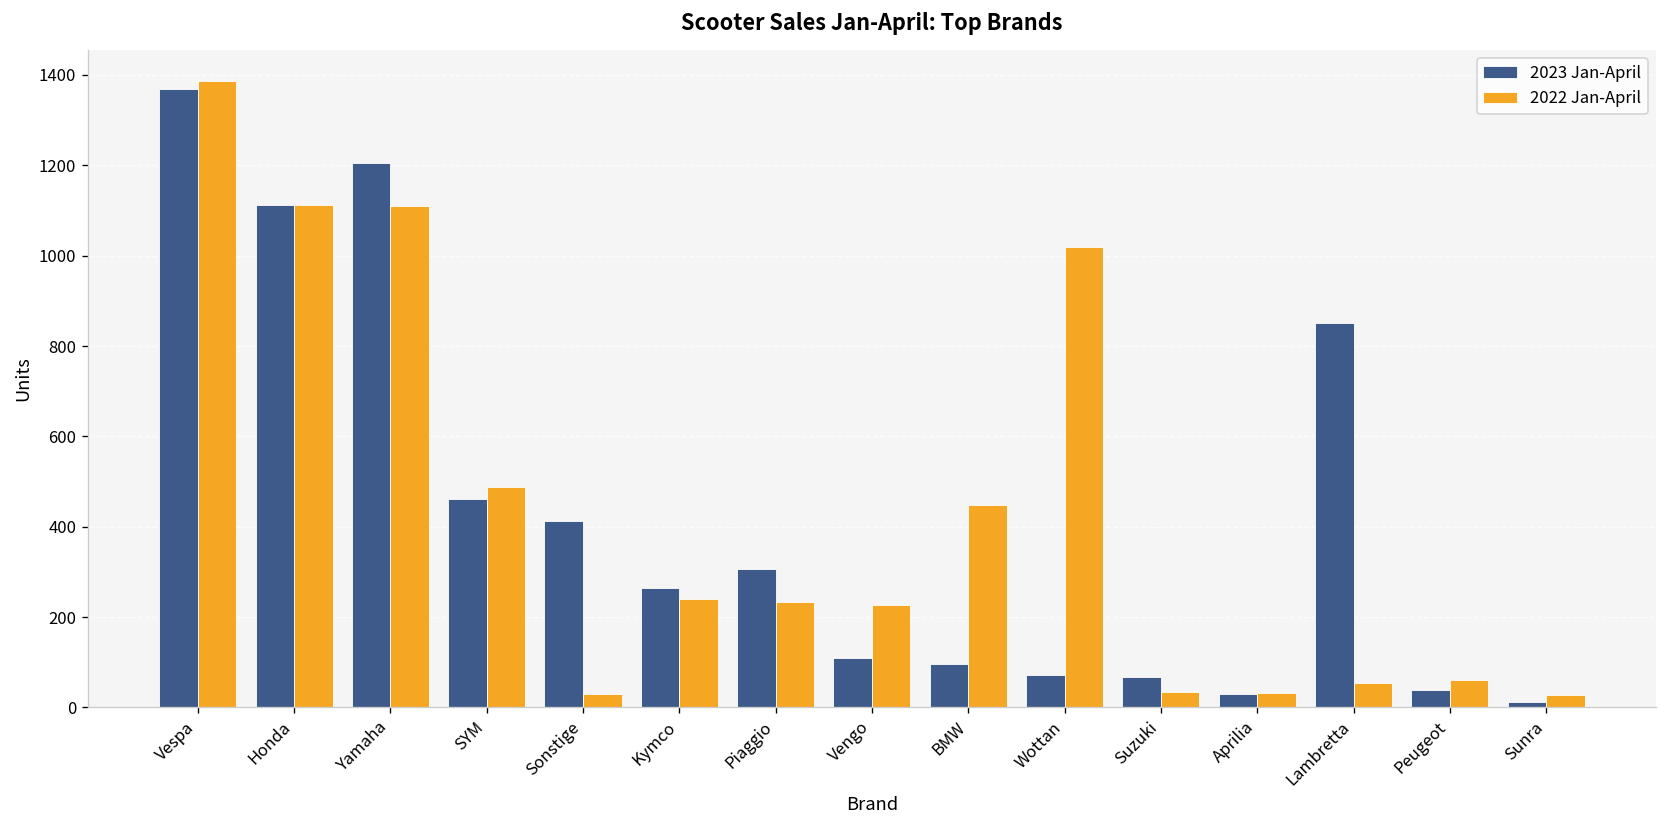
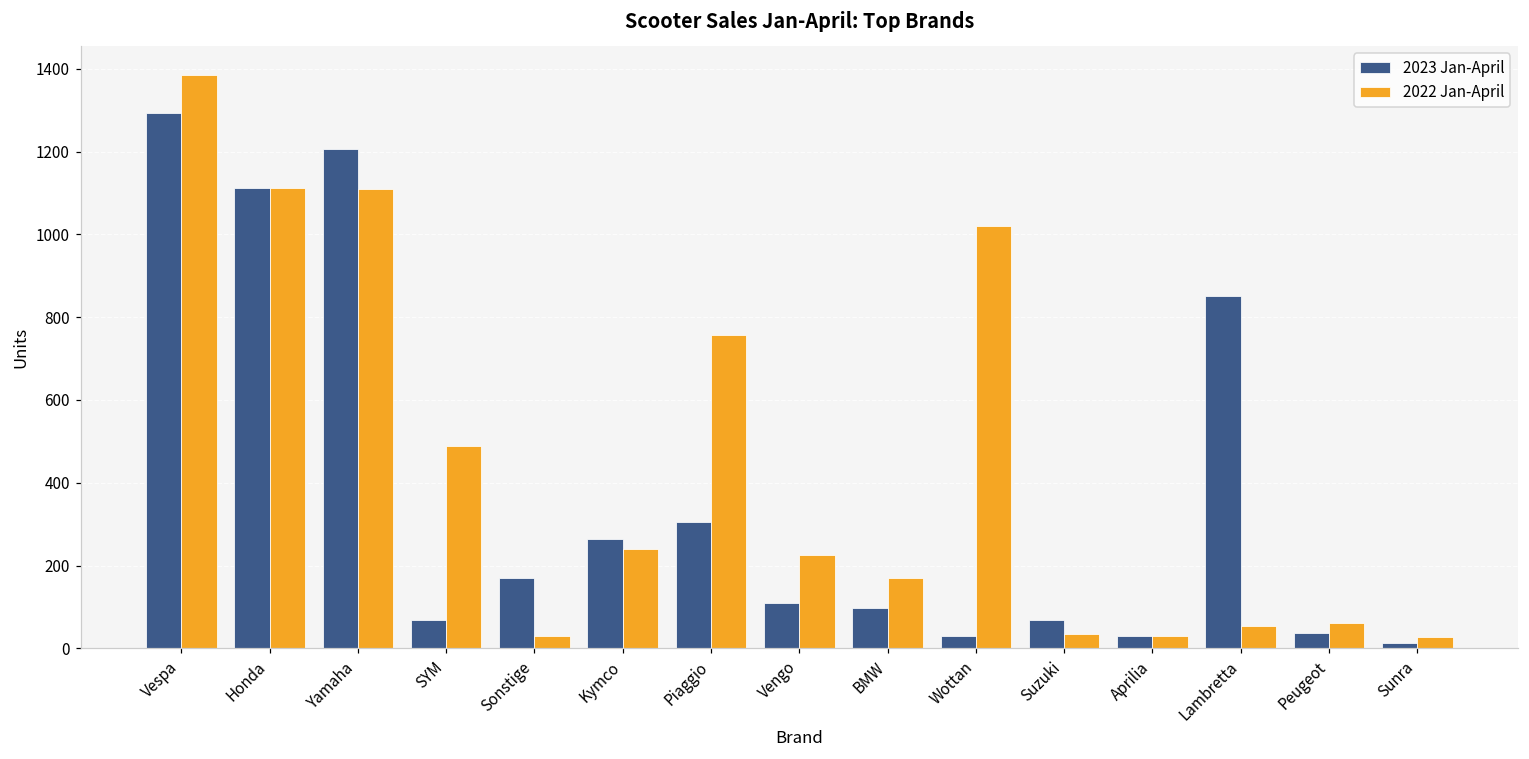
2023 Jan-April, Vespa: 1370 -> 1290
2023 Jan-April, SYM: 460 -> 70
2023 Jan-April, Sonstige: 410 -> 170
2022 Jan-April, Piaggio: 230 -> 760
2022 Jan-April, BMW: 450 -> 170
2023 Jan-April, Wottan: 70 -> 30
